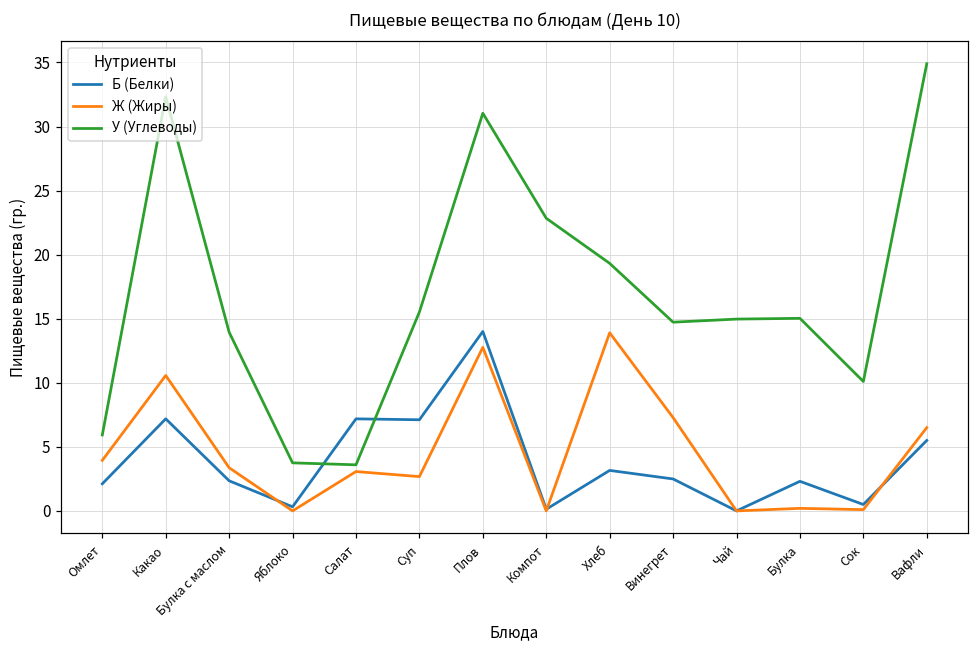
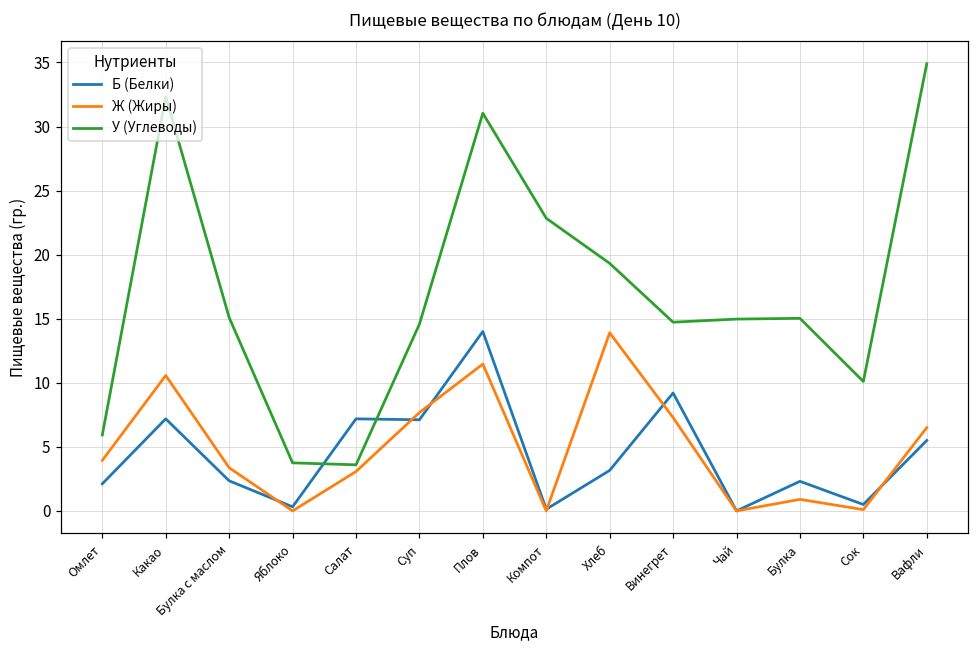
У (Углеводы), Булка с маслом: 13.9 -> 15.1
Ж (Жиры), Суп: 2.7 -> 7.7
У (Углеводы), Суп: 15.5 -> 14.6
Ж (Жиры), Плов: 12.8 -> 11.5
Б (Белки), Винегрет: 2.5 -> 9.2
Ж (Жиры), Булка: 0.2 -> 0.9
